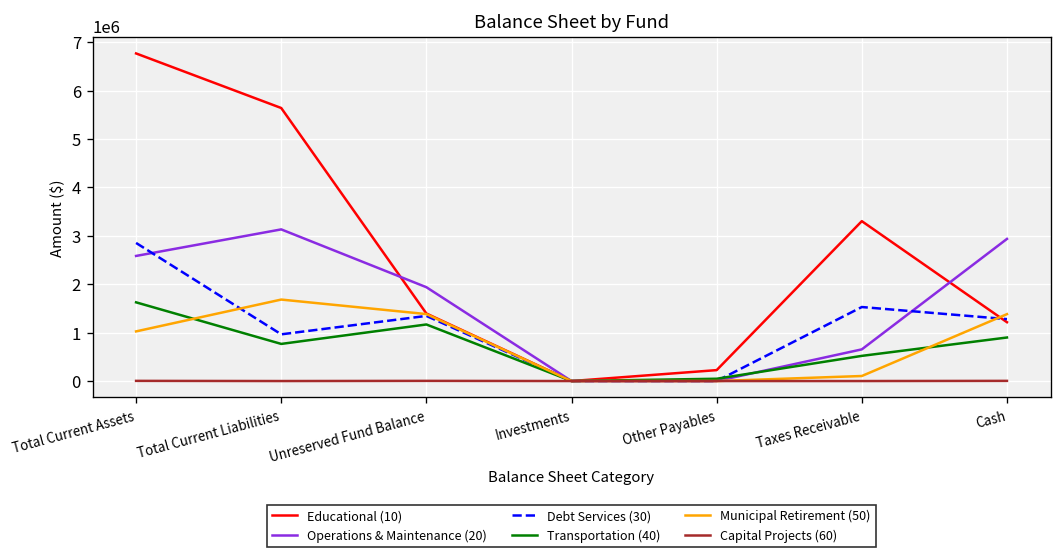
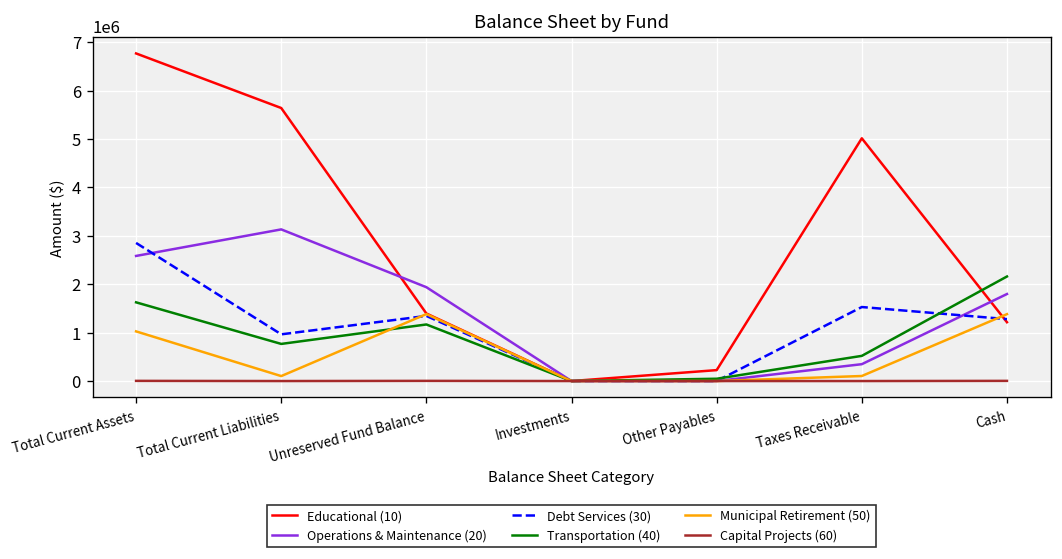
Municipal Retirement (50), Total Current Liabilities: 1700000 -> 100000
Educational (10), Taxes Receivable: 3300000 -> 5000000
Operations & Maintenance (20), Taxes Receivable: 700000 -> 300000
Operations & Maintenance (20), Cash: 2900000 -> 1800000
Transportation (40), Cash: 900000 -> 2200000
